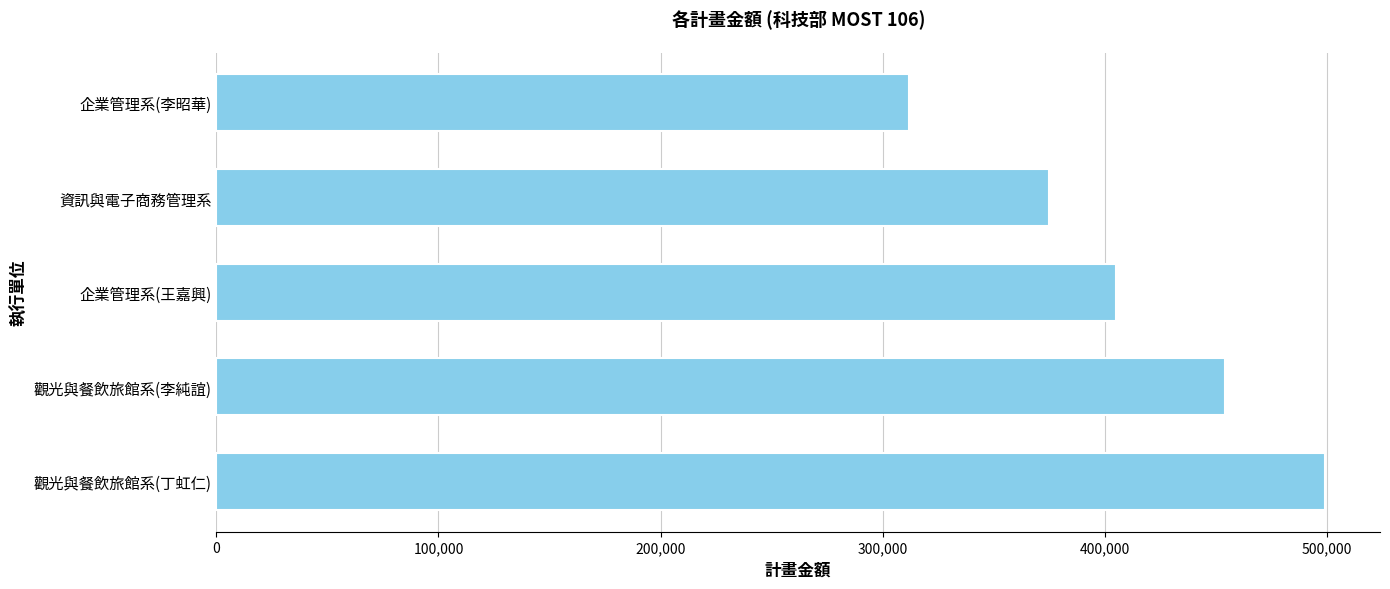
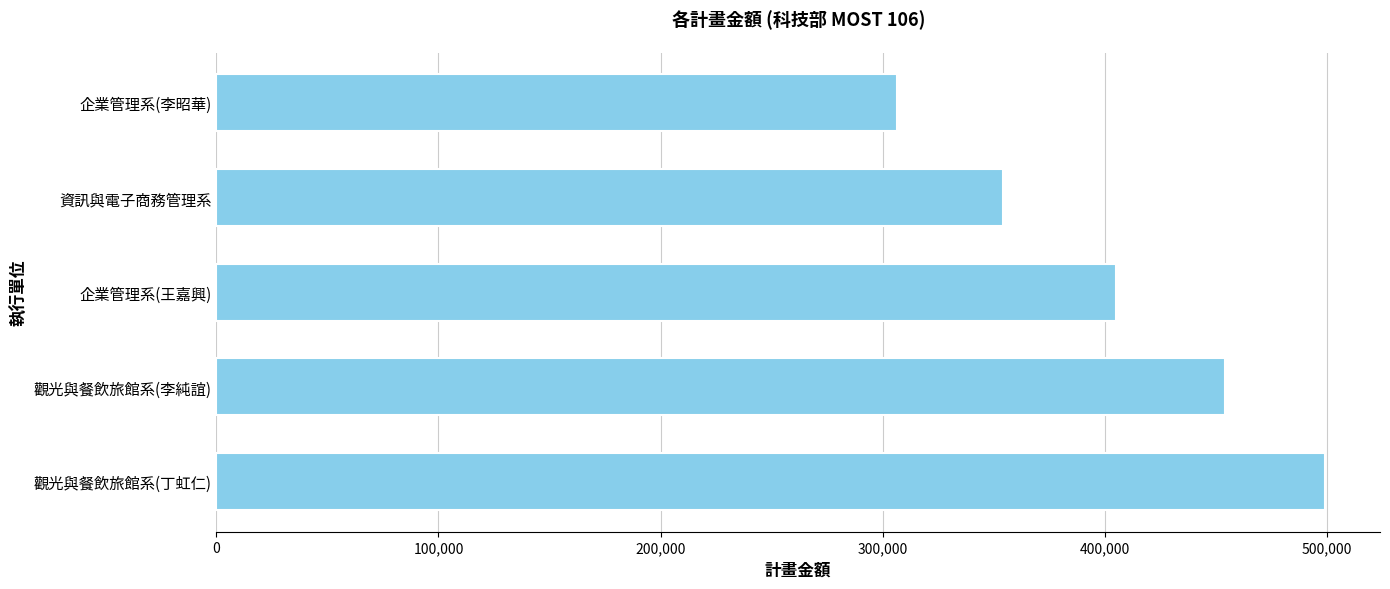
企業管理系(李昭華): 312,000 -> 306,000
資訊與電子商務管理系: 375,000 -> 354,000
